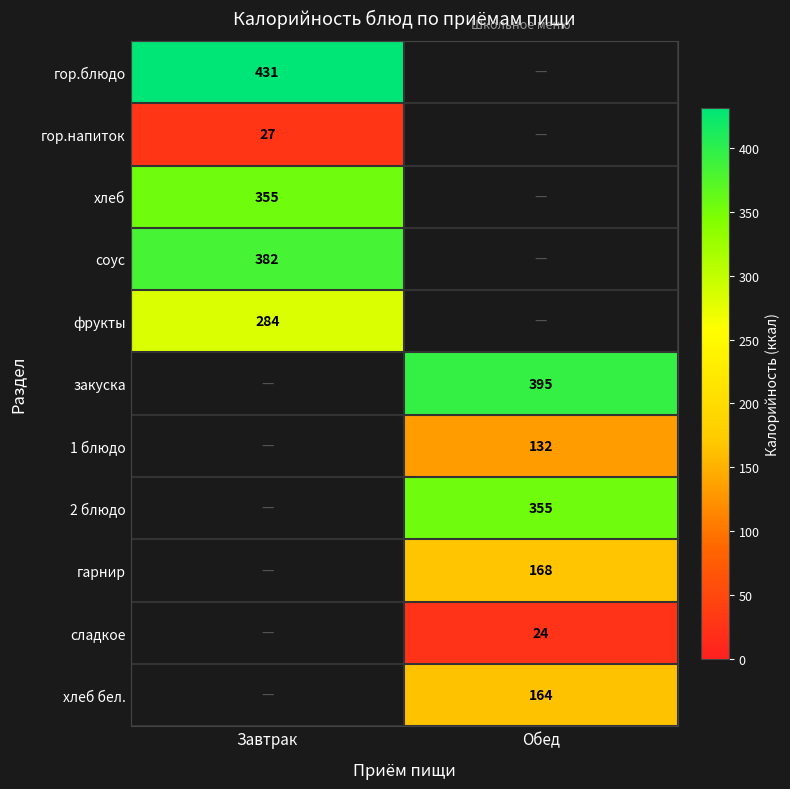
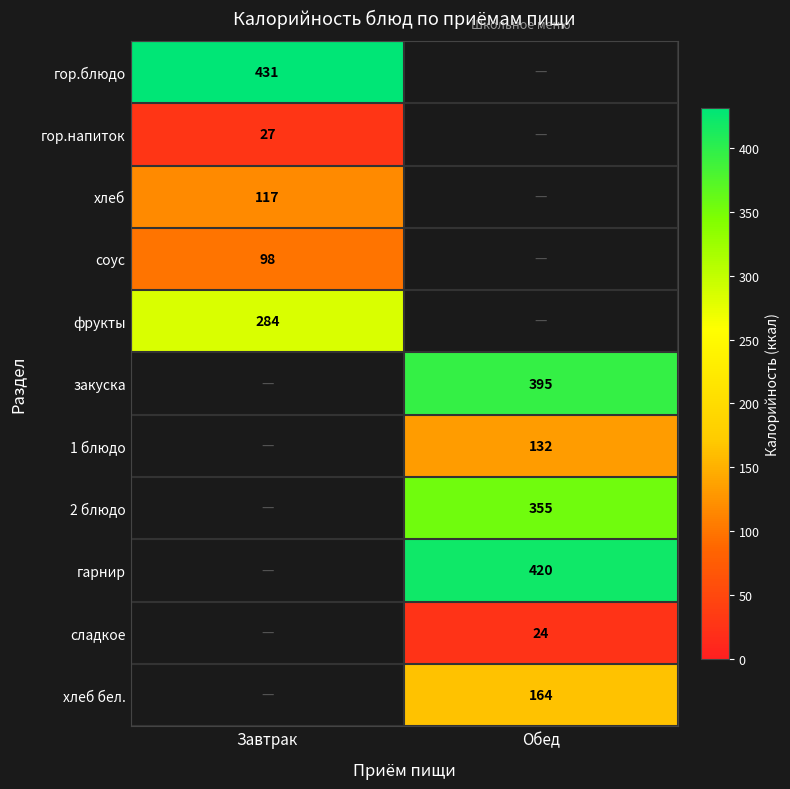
хлеб, Завтрак: 355 -> 117
соус, Завтрак: 382 -> 98
гарнир, Обед: 168 -> 420
